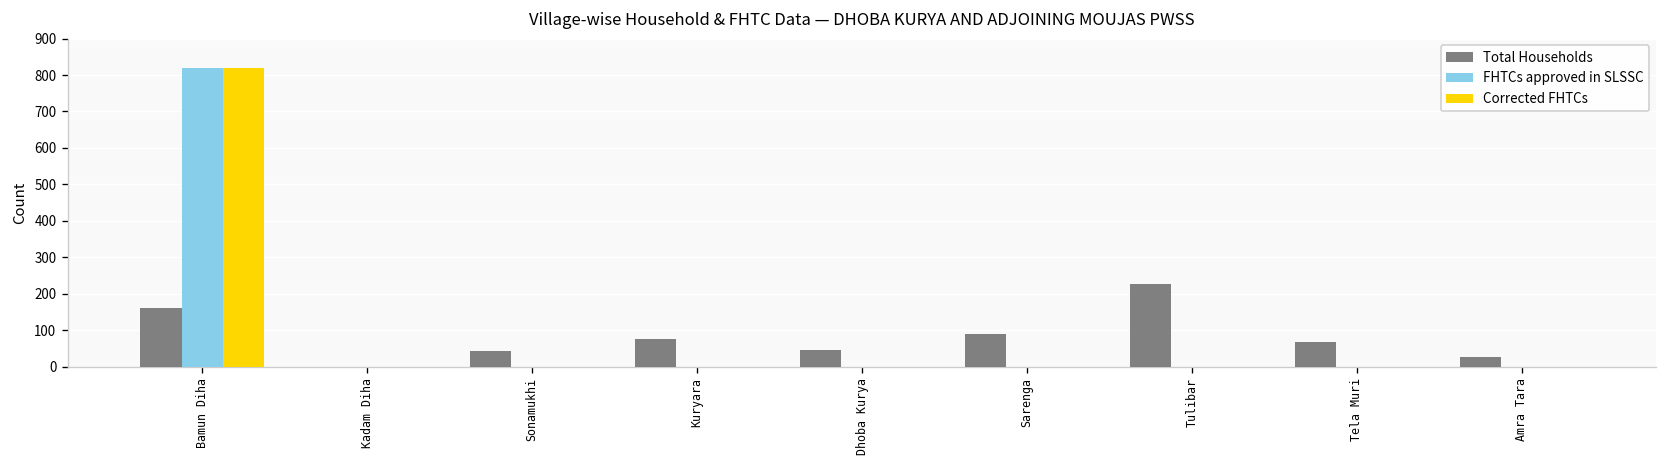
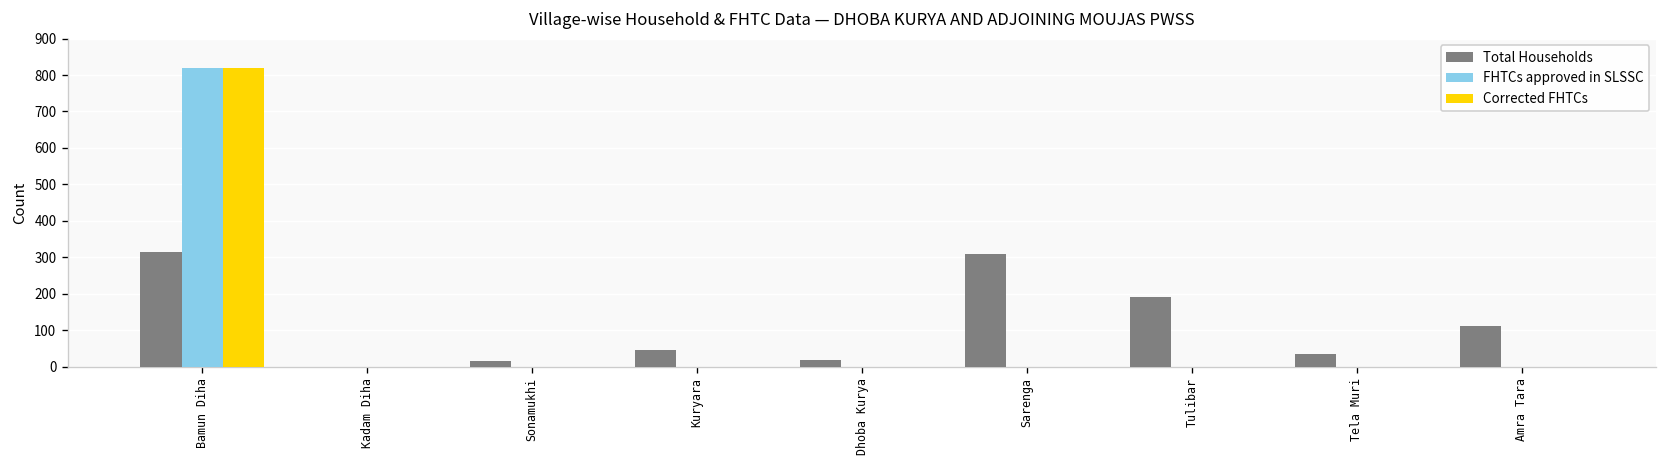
Total Households, Bamun Diha: 160 -> 320
Total Households, Sonamukhi: 40 -> 20
Total Households, Kuryara: 80 -> 50
Total Households, Dhoba Kurya: 50 -> 20
Total Households, Sarenga: 90 -> 310
Total Households, Tulibar: 230 -> 190
Total Households, Tela Muri: 70 -> 40
Total Households, Amra Tara: 30 -> 110
